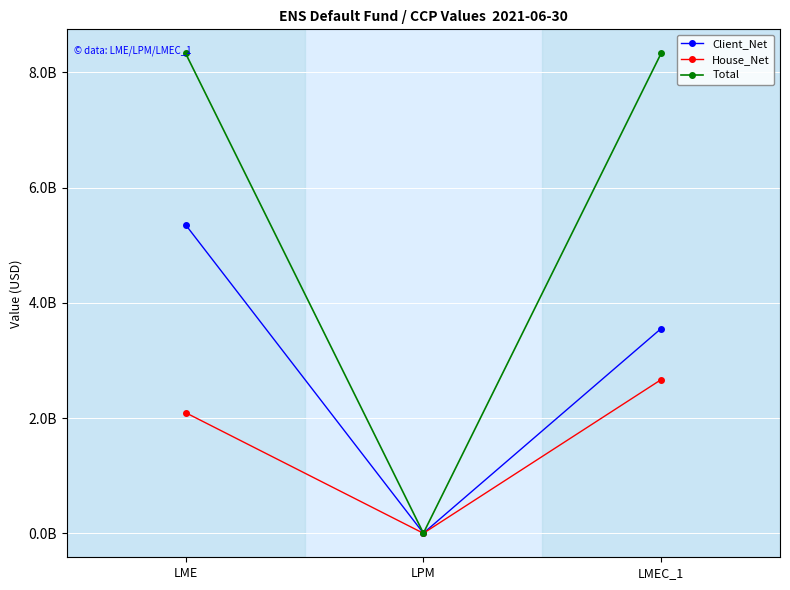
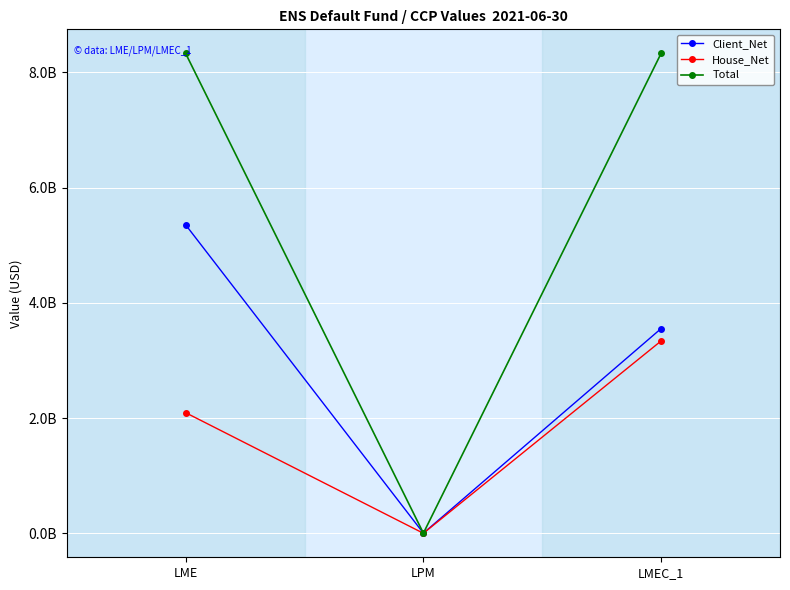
House_Net, LMEC_1: 2700000000 -> 3300000000
